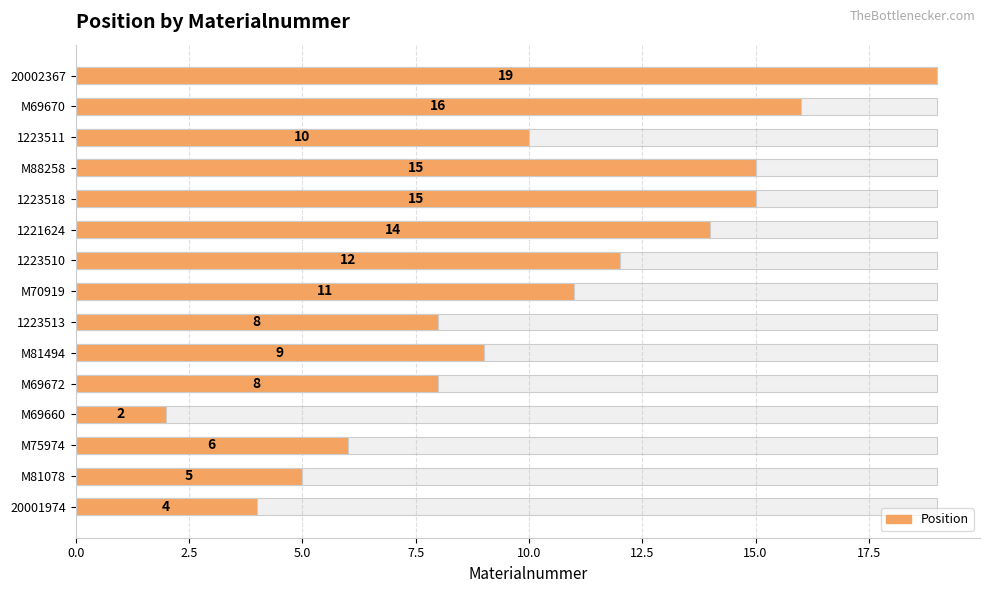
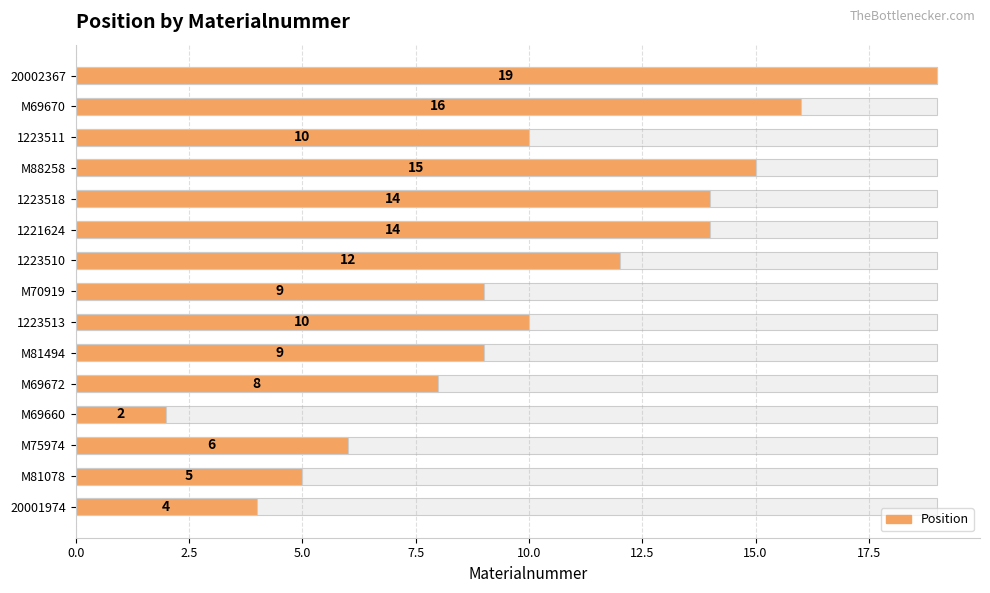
Position, 1223518: 15 -> 14
Position, M70919: 11 -> 9
Position, 1223513: 8 -> 10
